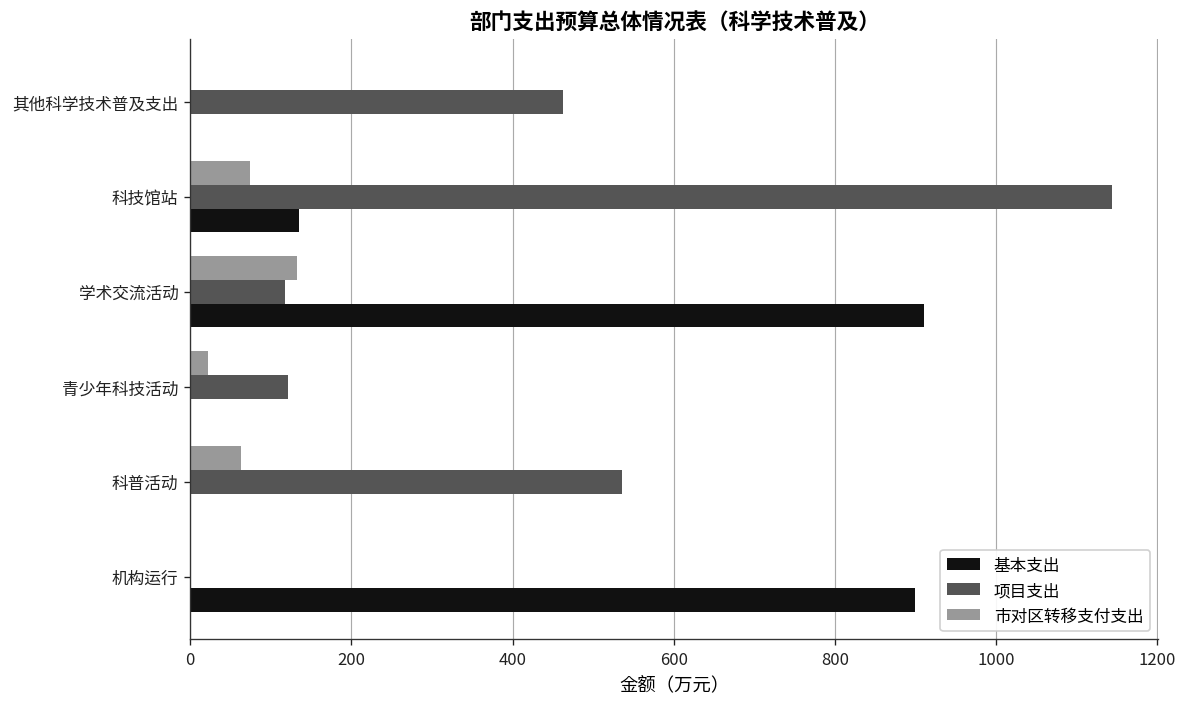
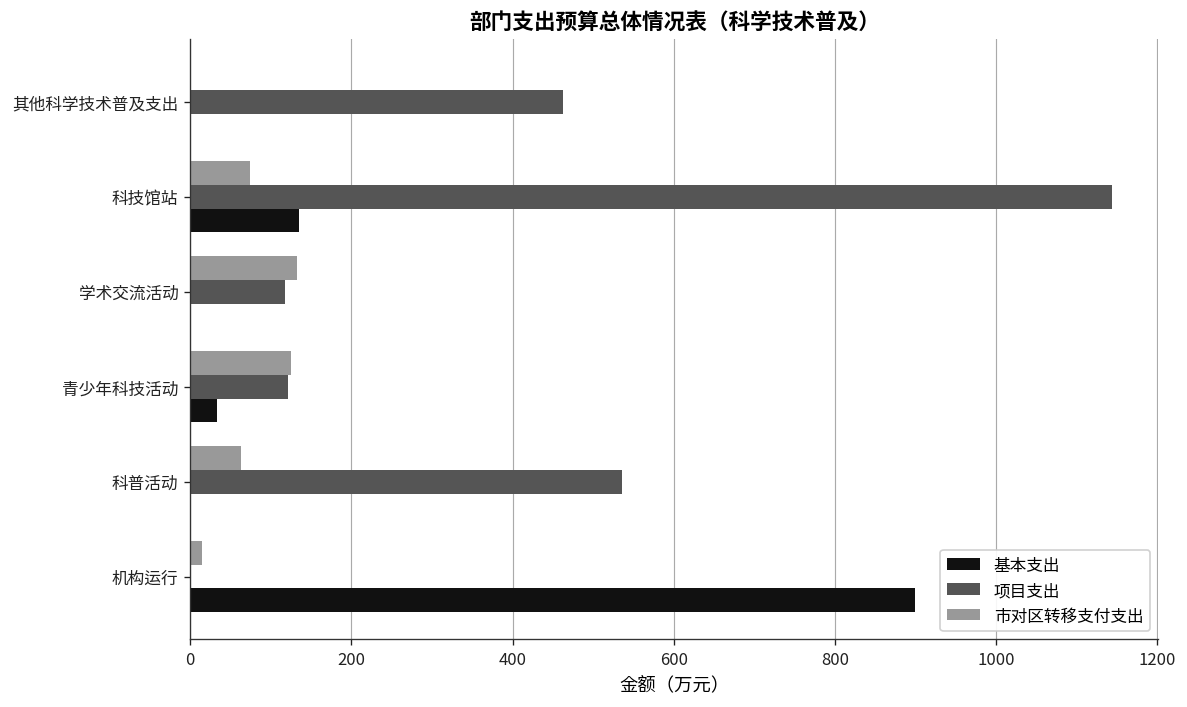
基本支出, 学术交流活动: 910 -> 0
市对区转移支付支出, 青少年科技活动: 20 -> 130
基本支出, 青少年科技活动: 0 -> 30
市对区转移支付支出, 机构运行: 0 -> 20
